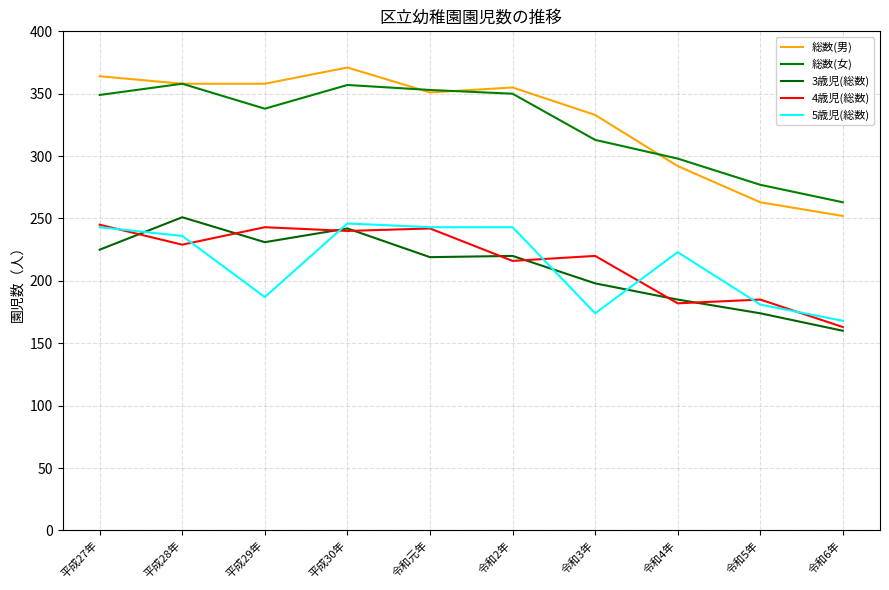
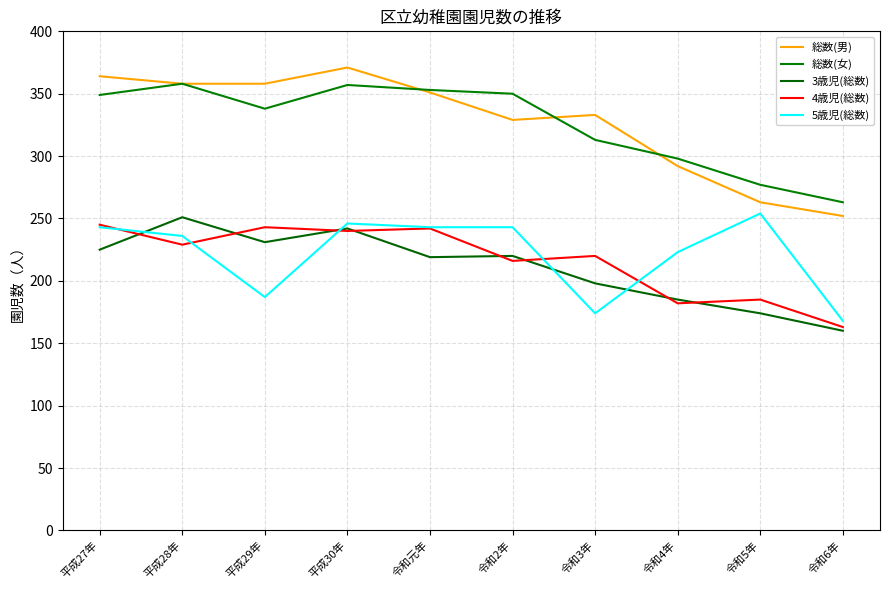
総数(男), 令和2年: 355 -> 329
5歳児(総数), 令和5年: 181 -> 254
